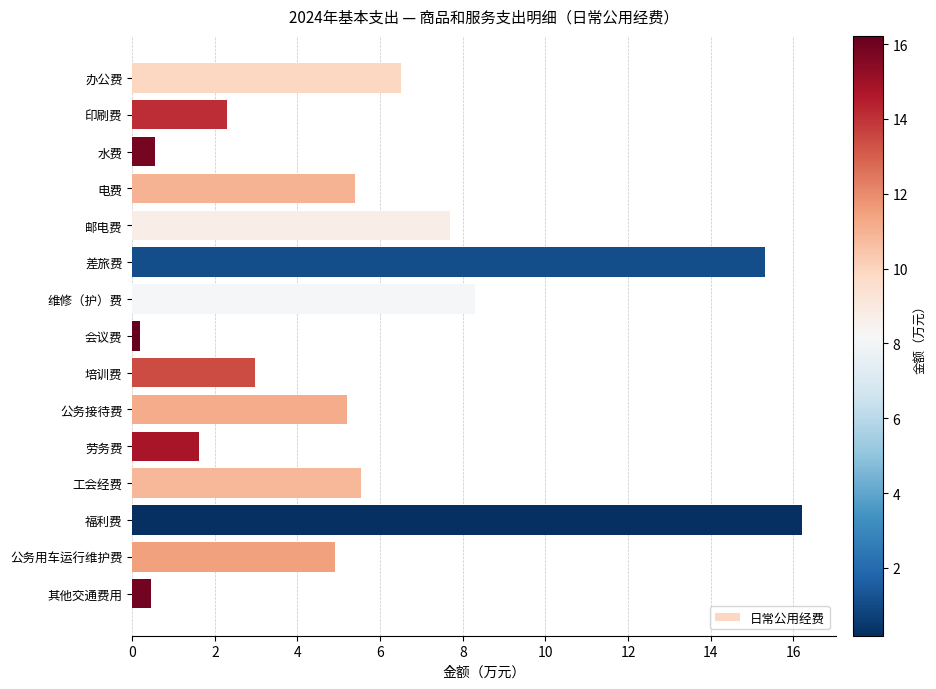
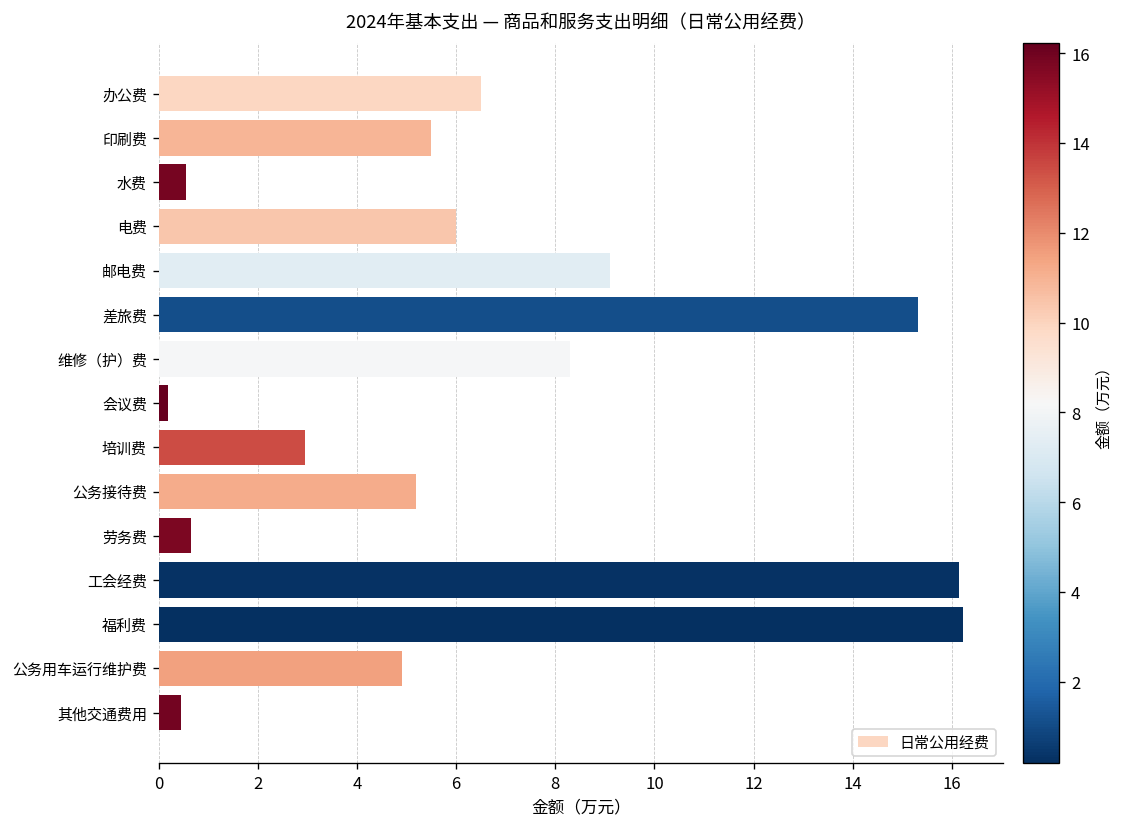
印刷费: 2.3 -> 5.5
电费: 5.4 -> 6.0
邮电费: 7.7 -> 9.1
劳务费: 1.6 -> 0.7
工会经费: 5.5 -> 16.2
